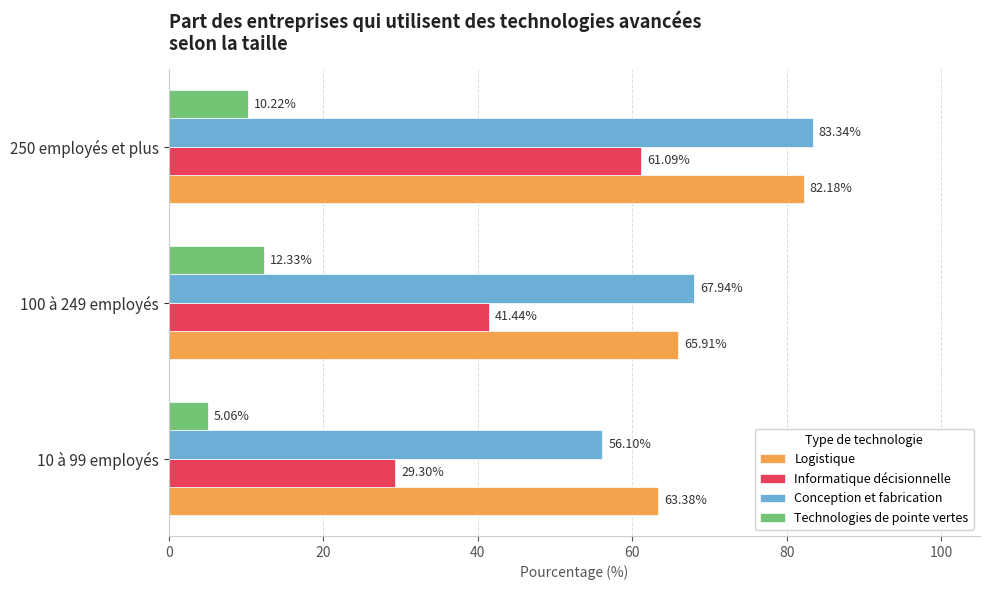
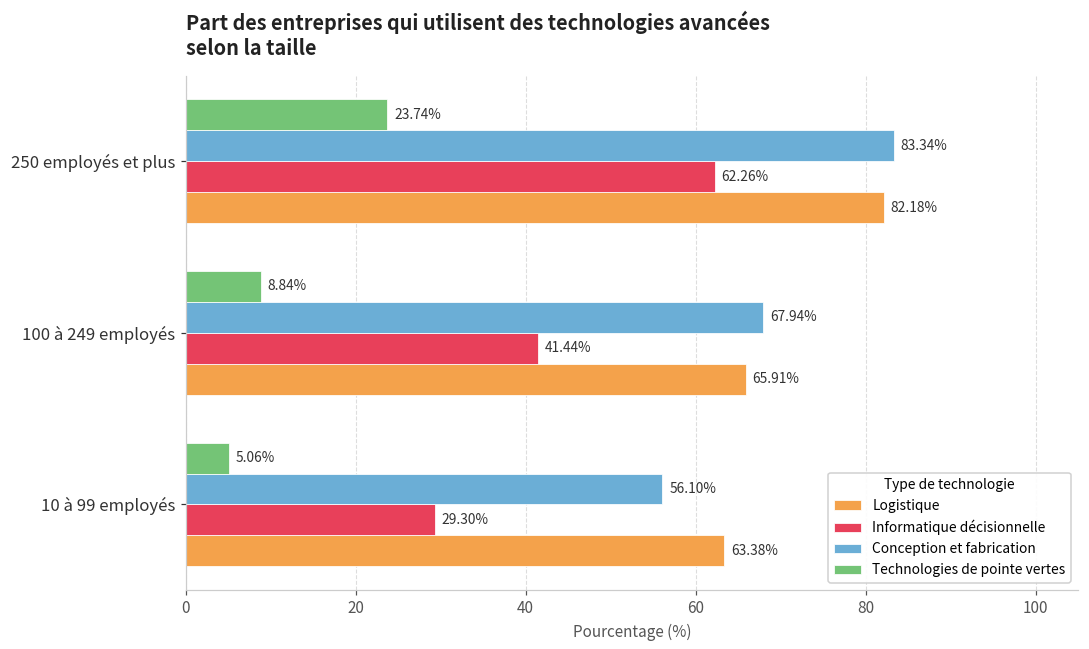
Technologies de pointe vertes, 250 employés et plus: 10.22% -> 23.74%
Informatique décisionnelle, 250 employés et plus: 61.09% -> 62.26%
Technologies de pointe vertes, 100 à 249 employés: 12.33% -> 8.84%
